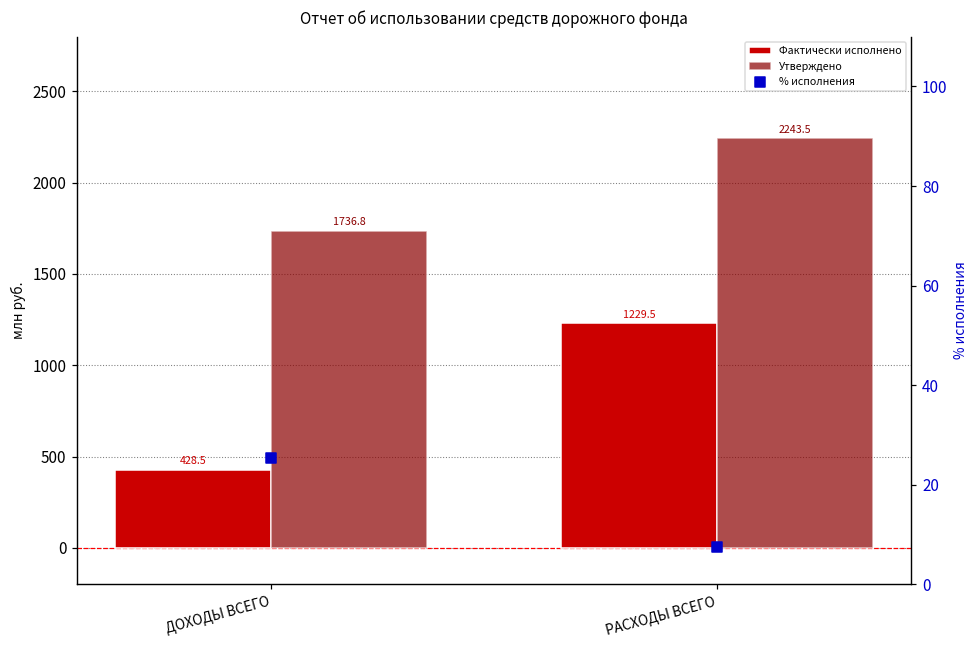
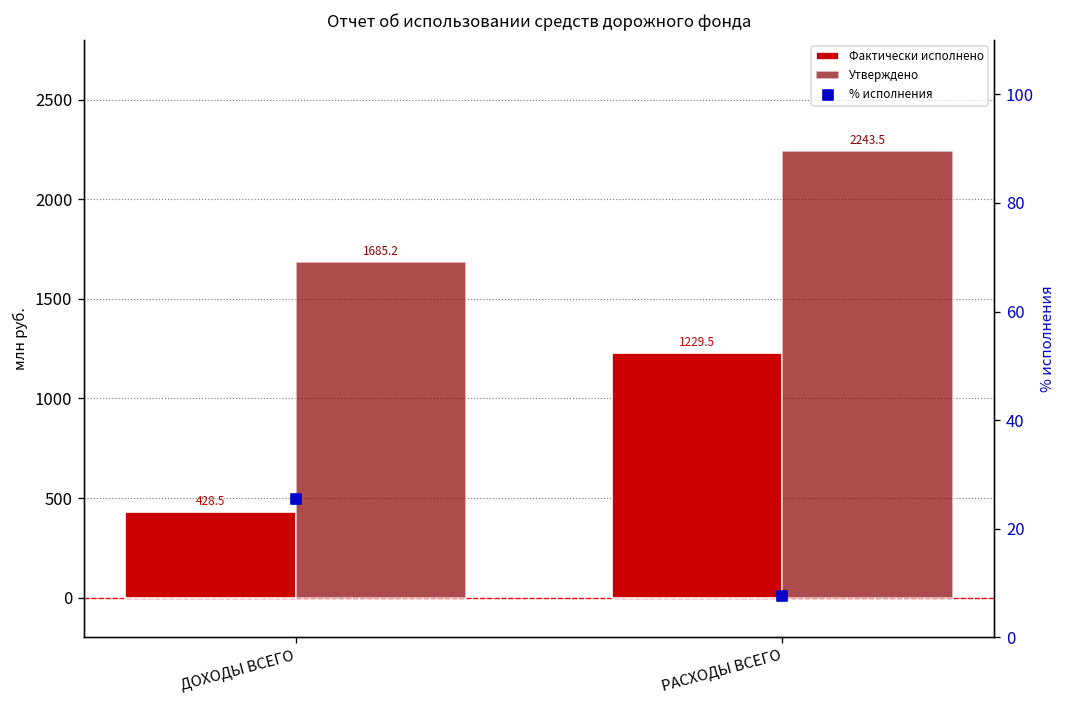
Утверждено, ДОХОДЫ ВСЕГО: 1736.8 -> 1685.2
